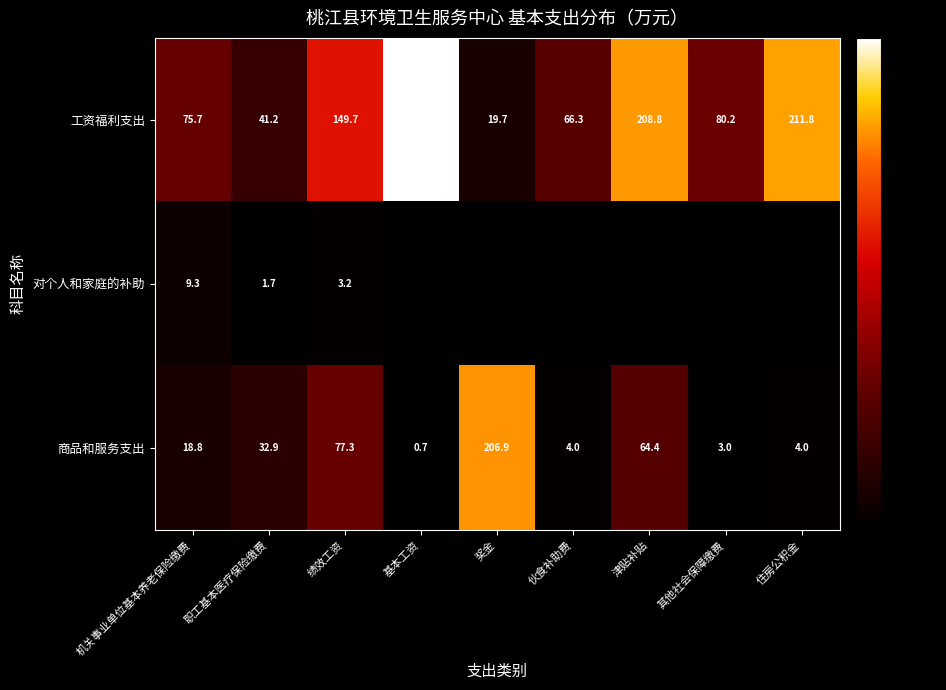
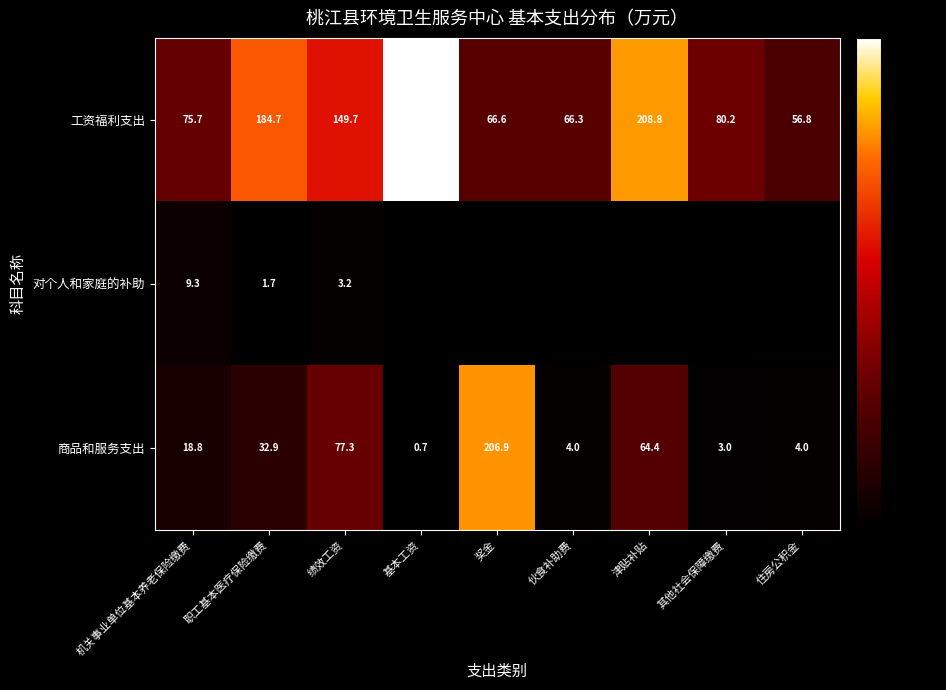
工资福利支出, 职工基本医疗保险缴费: 41.2 -> 184.7
工资福利支出, 奖金: 19.7 -> 66.6
工资福利支出, 住房公积金: 211.8 -> 56.8
